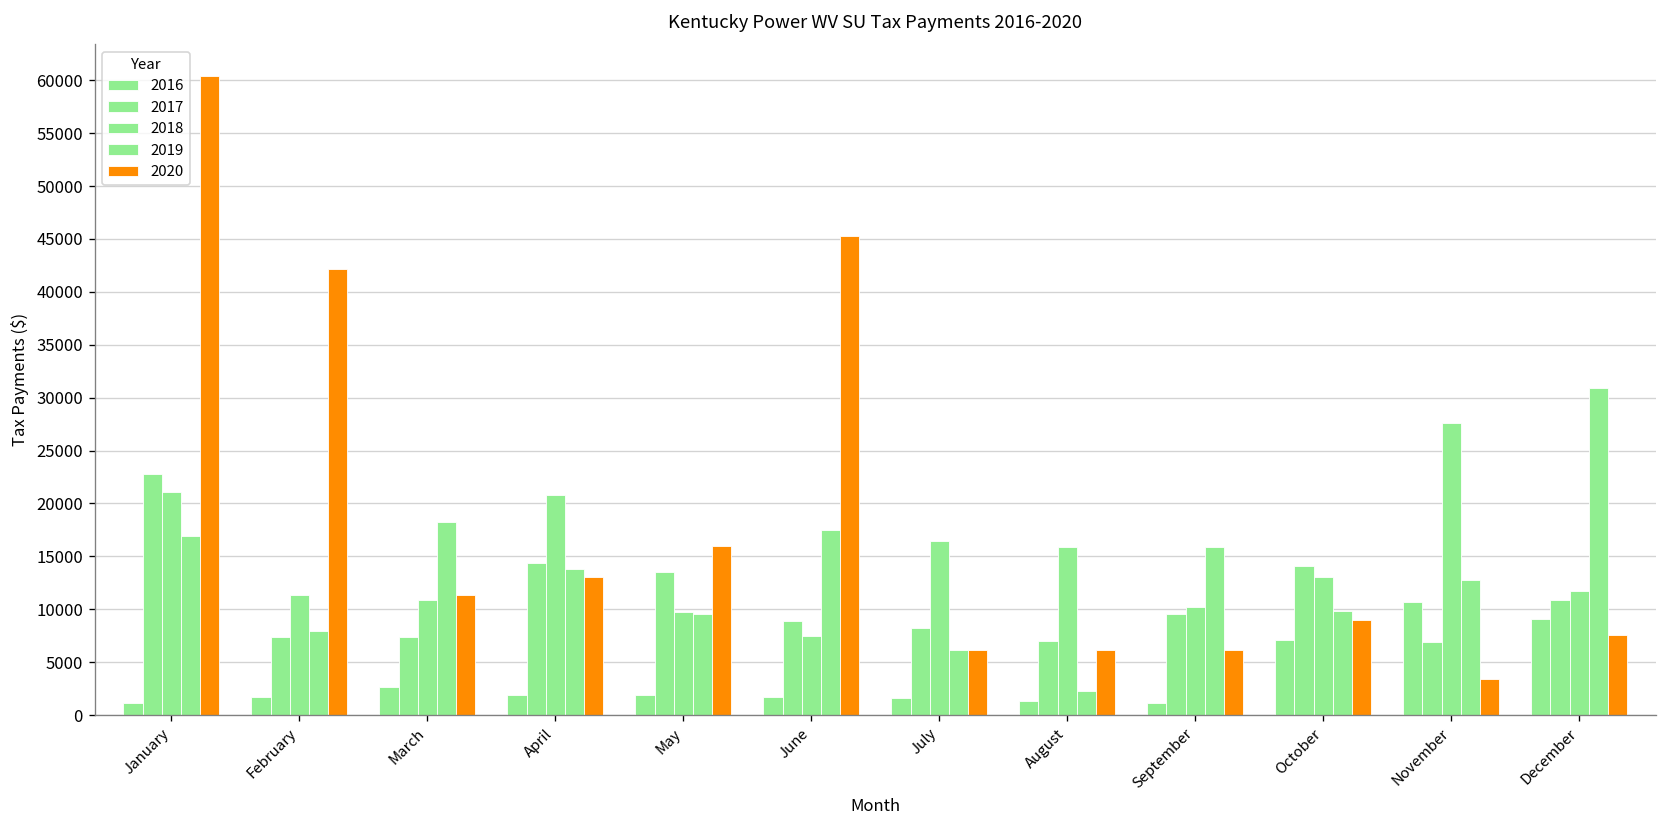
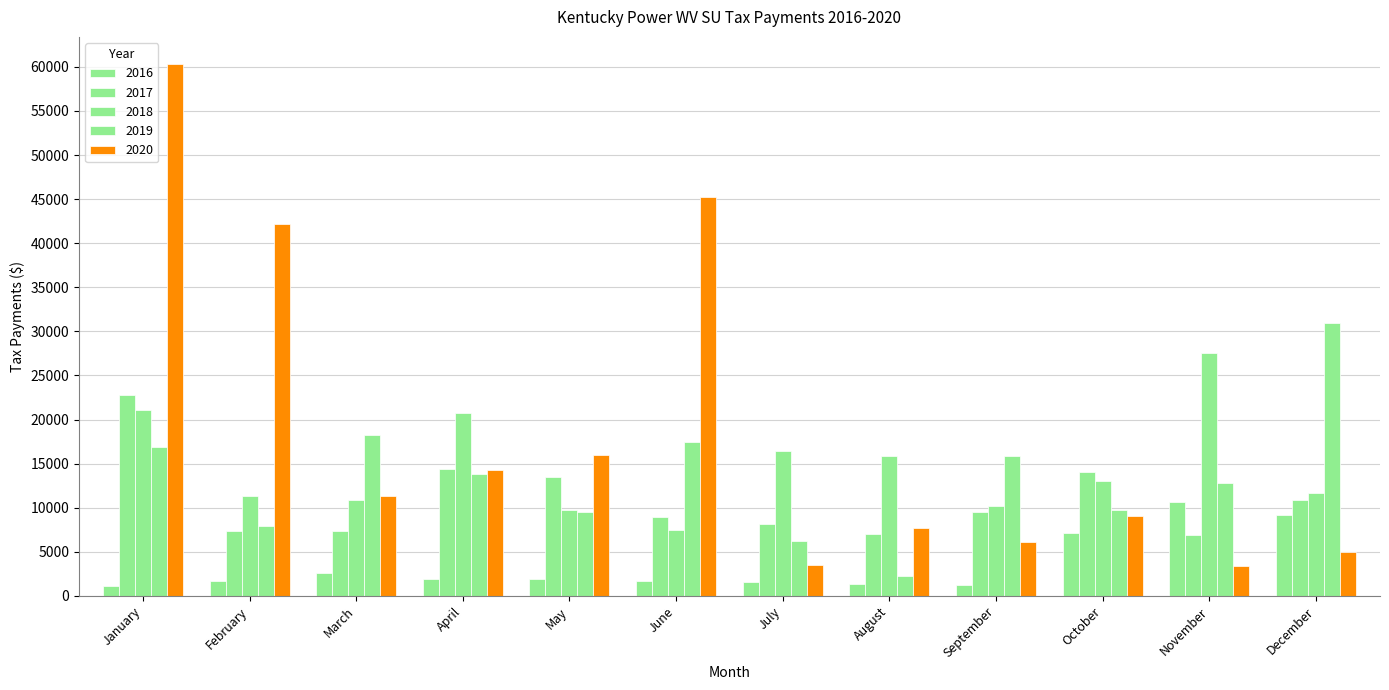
2020, April: 13000 -> 14000
2020, July: 6000 -> 4000
2020, August: 6000 -> 8000
2020, December: 8000 -> 5000
